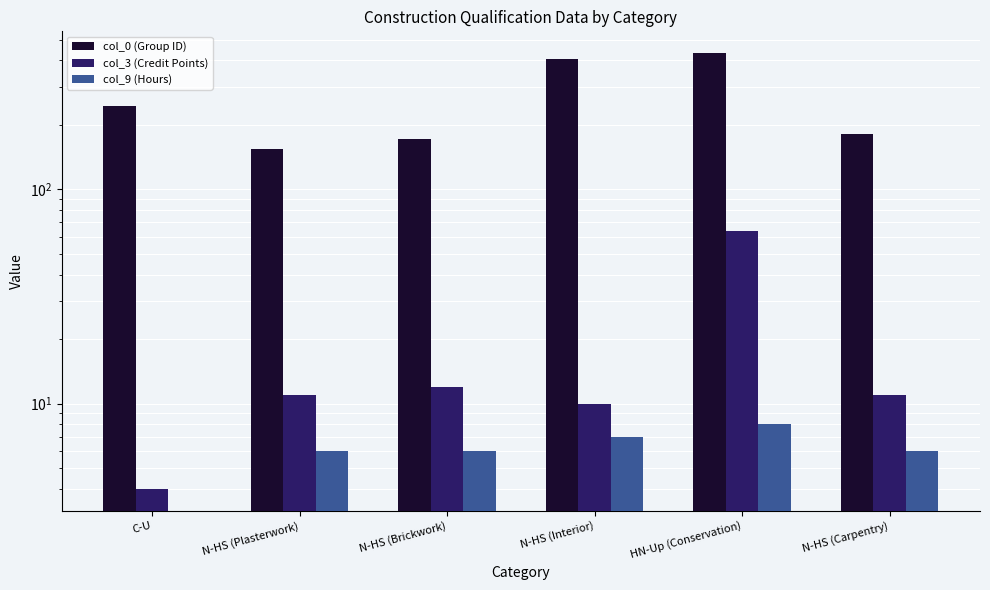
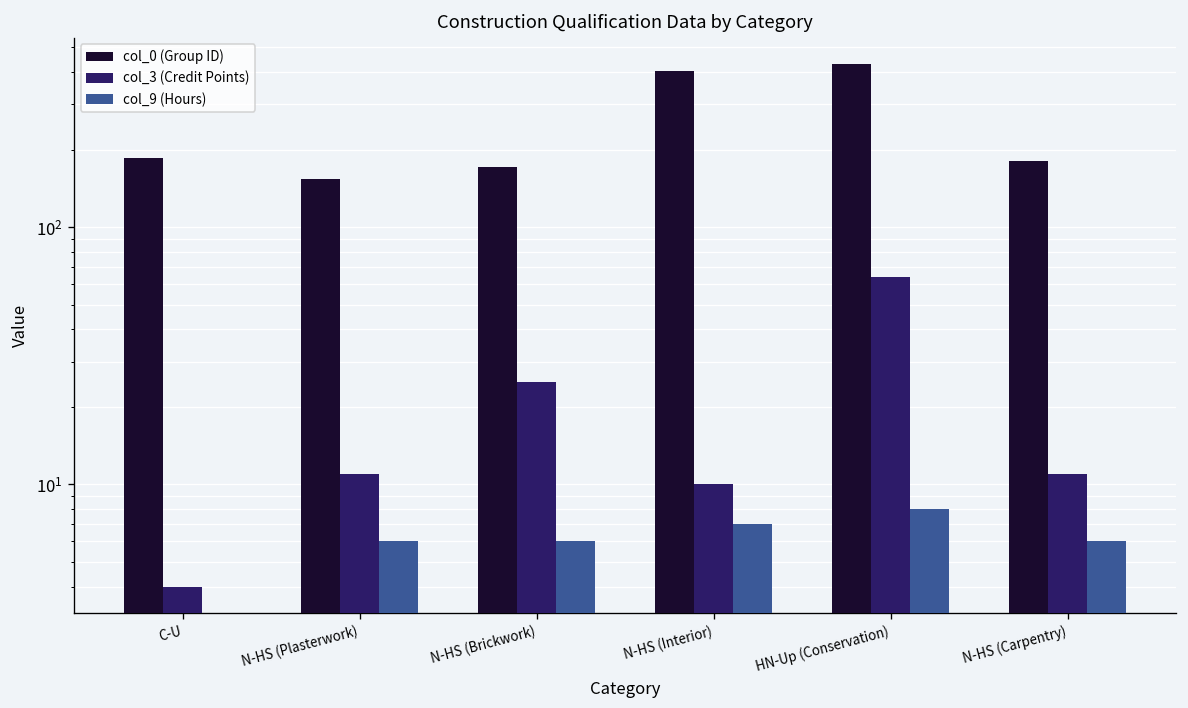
col_0 (Group ID), C-U: 250 -> 190
col_3 (Credit Points), N-HS (Brickwork): 12 -> 25
